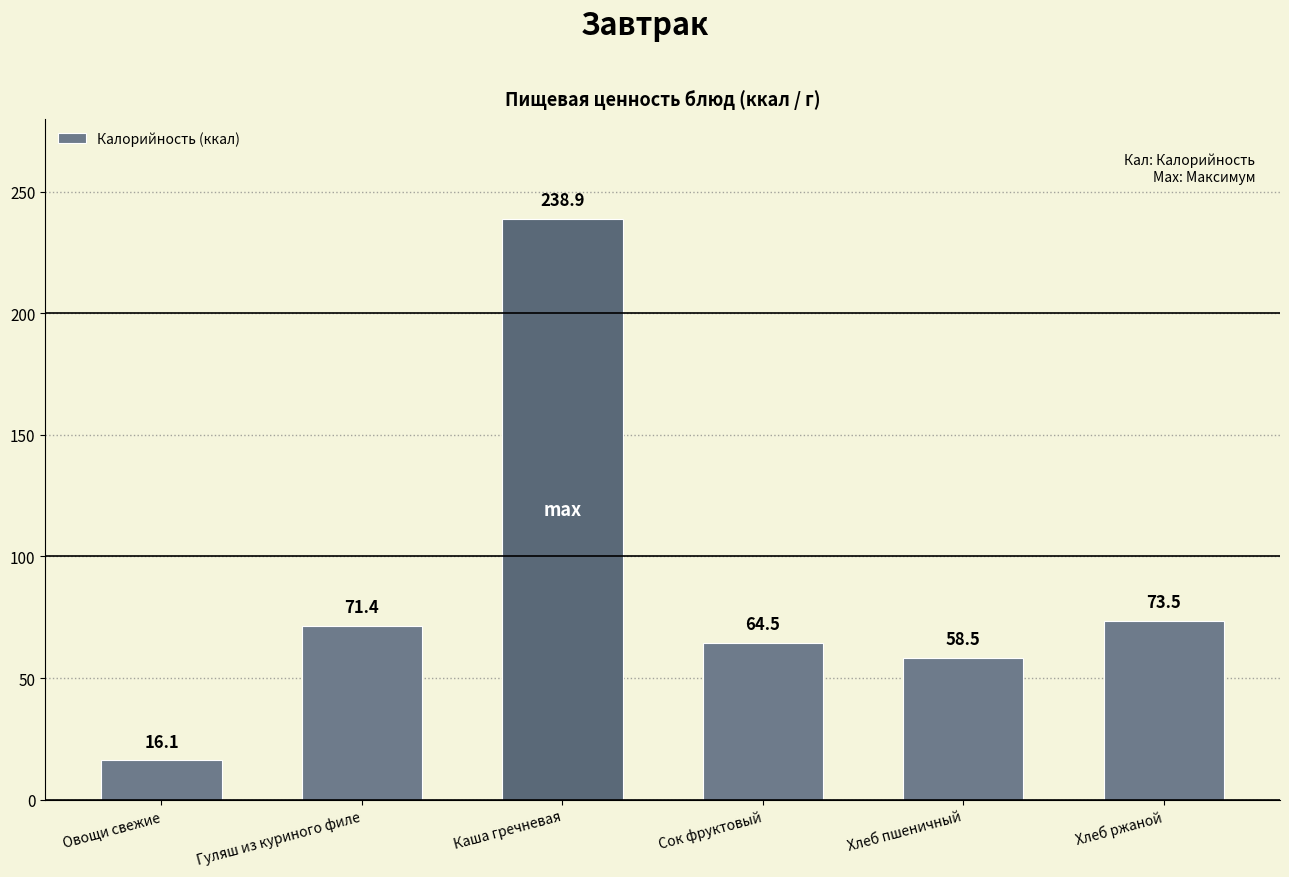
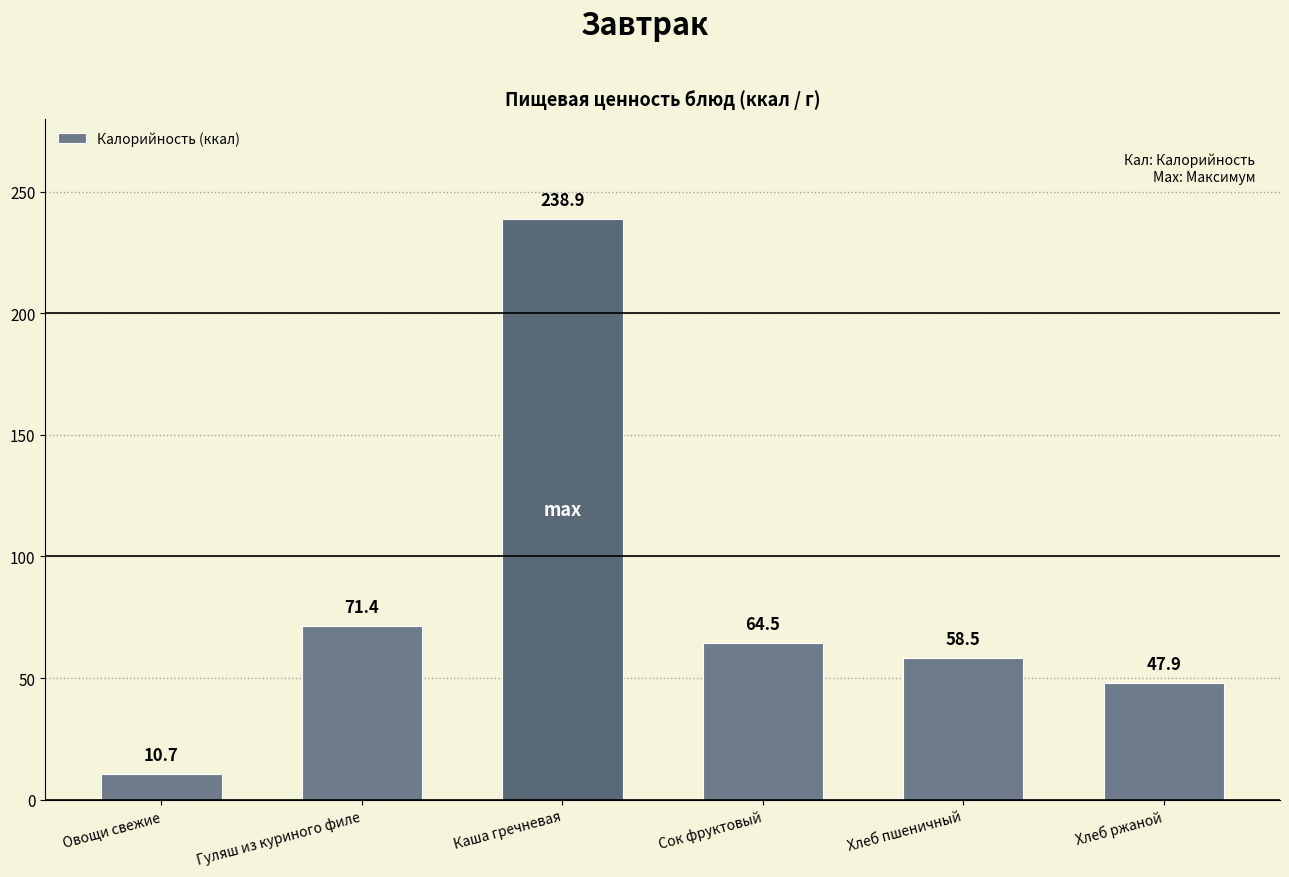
Овощи свежие: 16.1 -> 10.7
Хлеб ржаной: 73.5 -> 47.9
